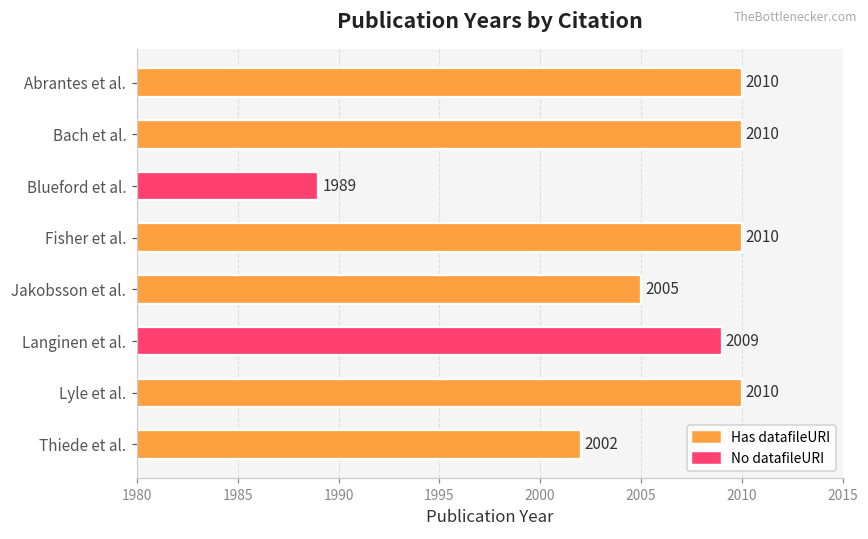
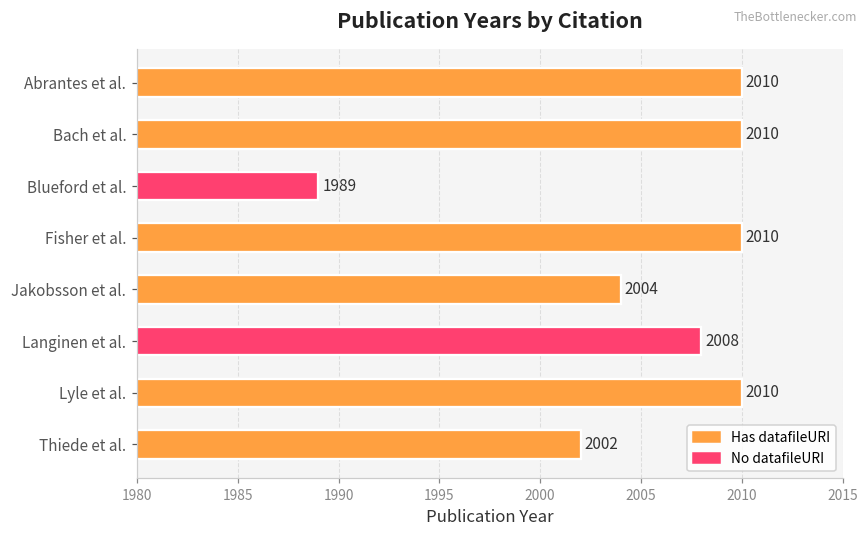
Jakobsson et al.: 2005 -> 2004
Langinen et al.: 2009 -> 2008
